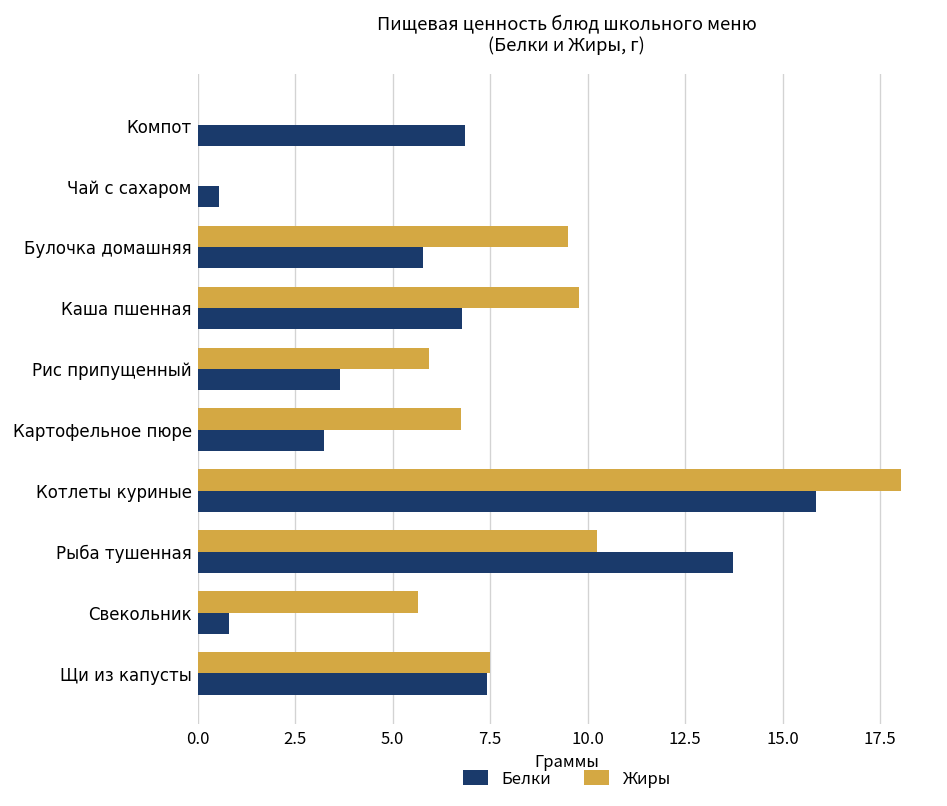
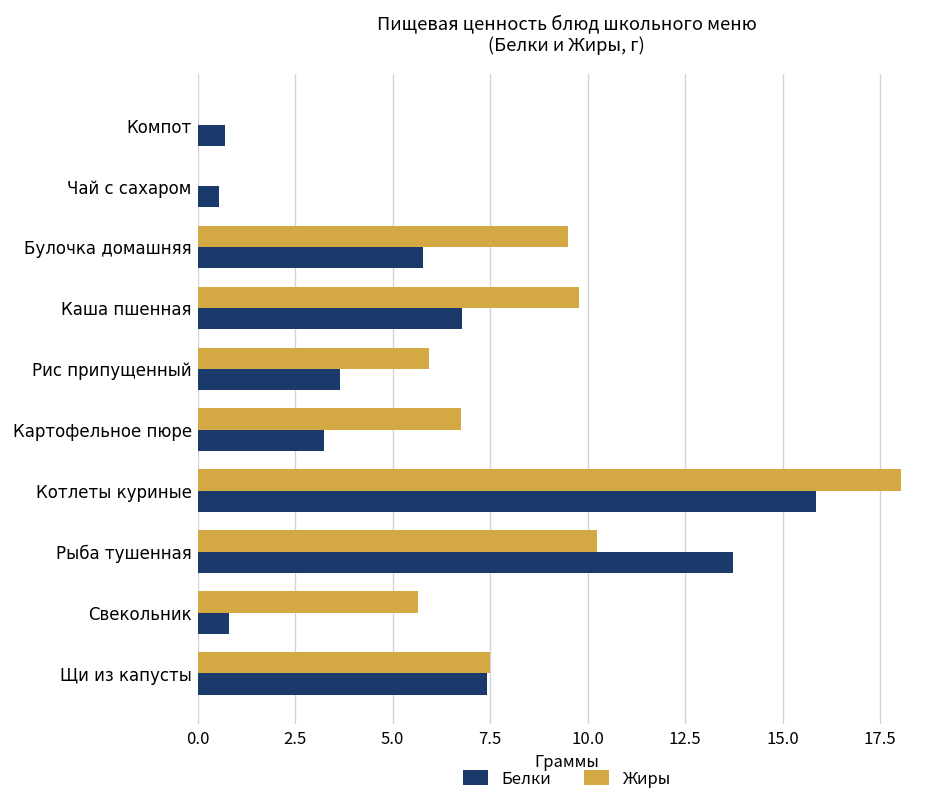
Белки, Компот: 6.9 -> 0.7
